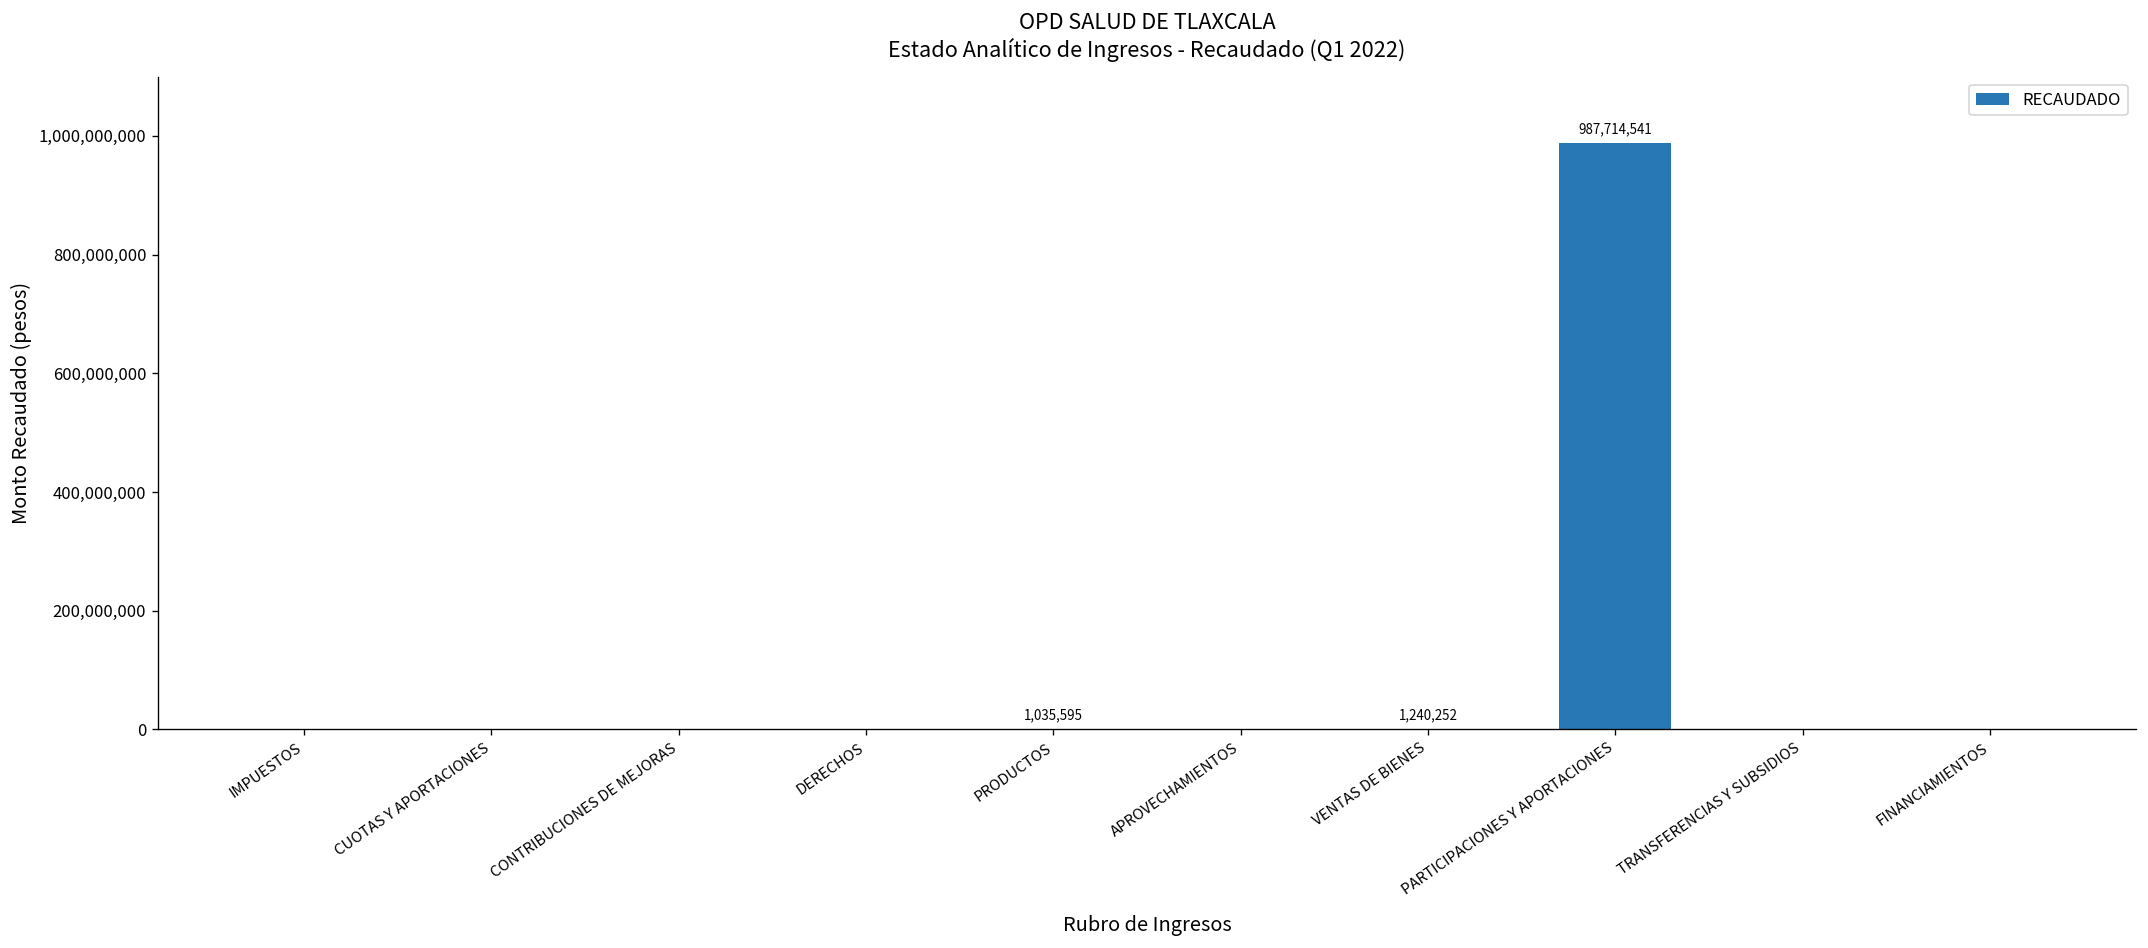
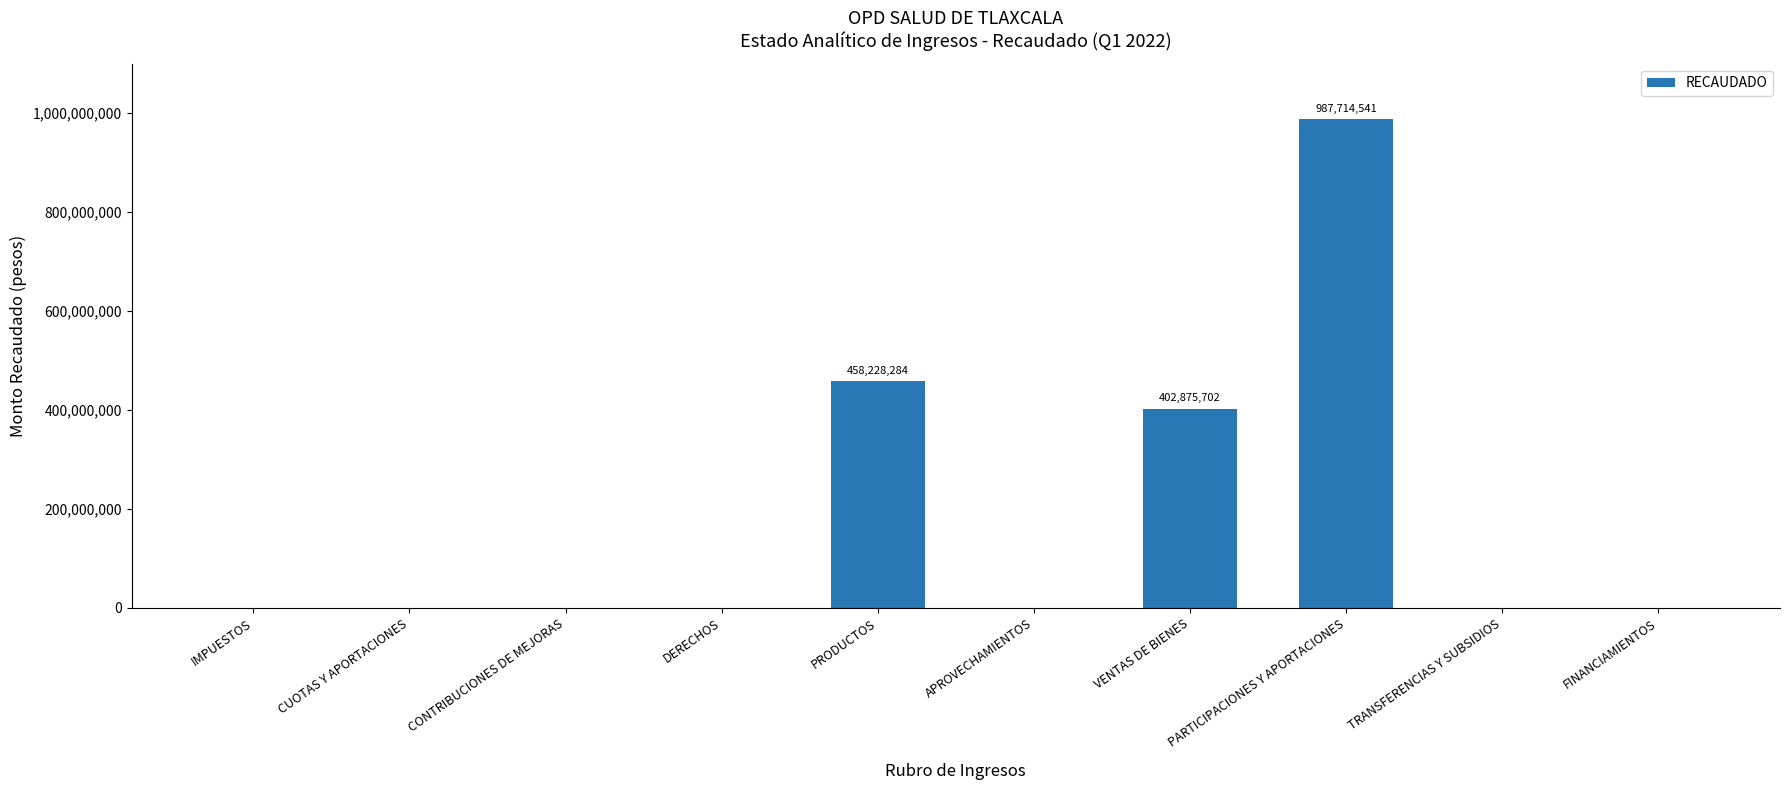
PRODUCTOS: 1,035,595 -> 458,228,284
VENTAS DE BIENES: 1,240,252 -> 402,875,702
